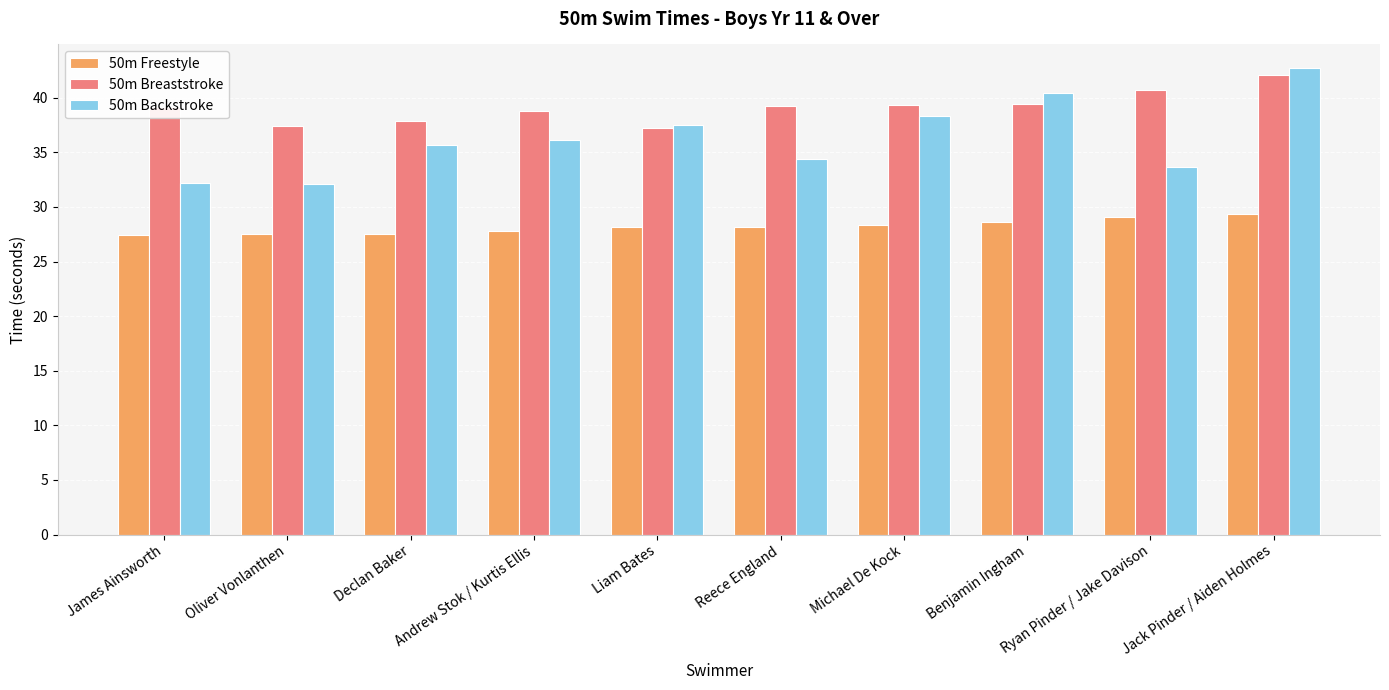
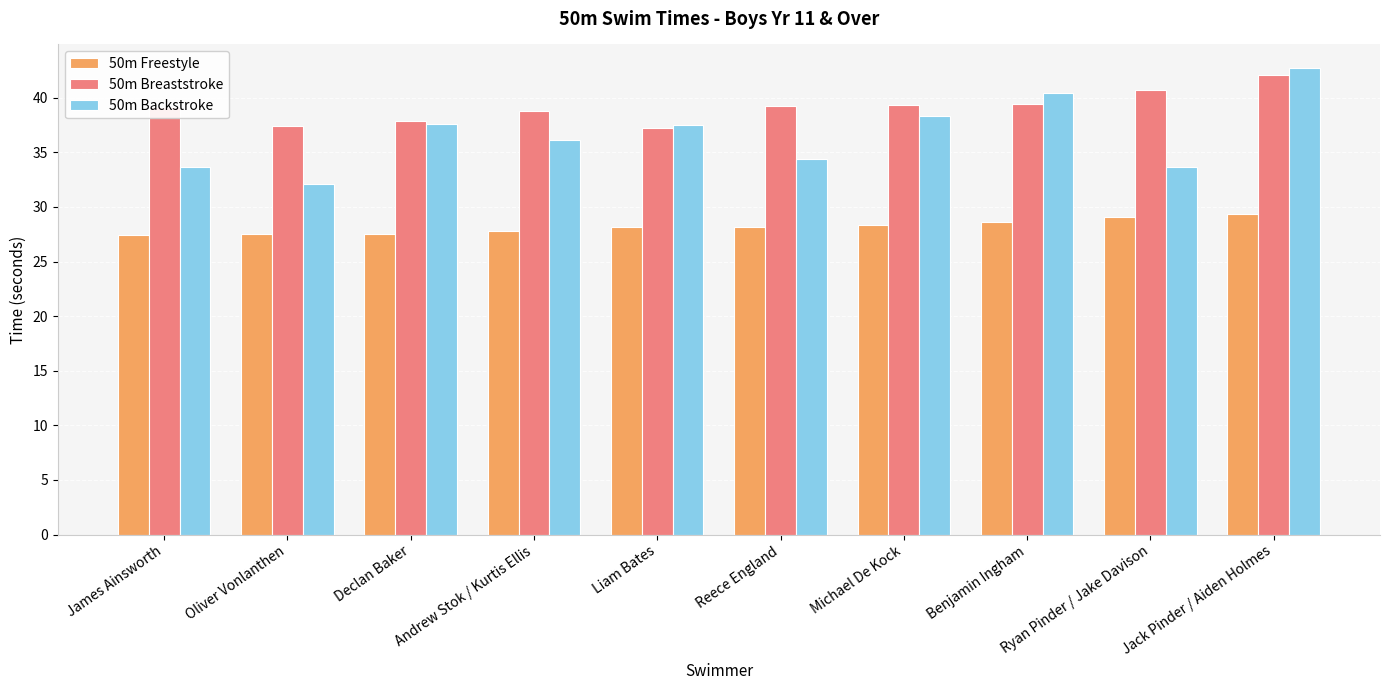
50m Backstroke, James Ainsworth: 32.2 -> 33.7
50m Backstroke, Declan Baker: 35.7 -> 37.6
